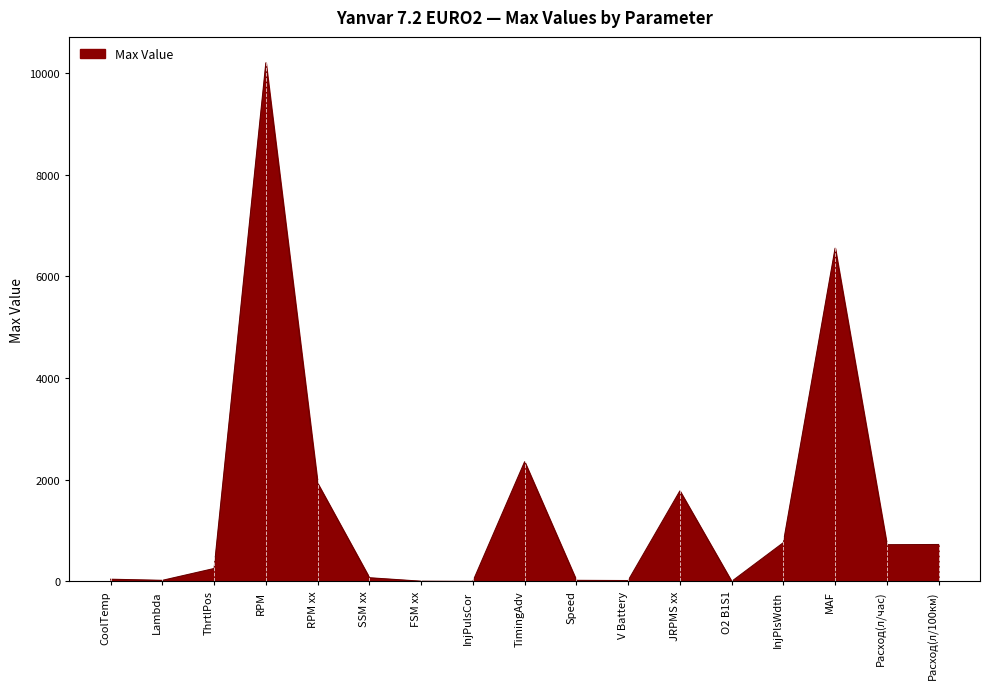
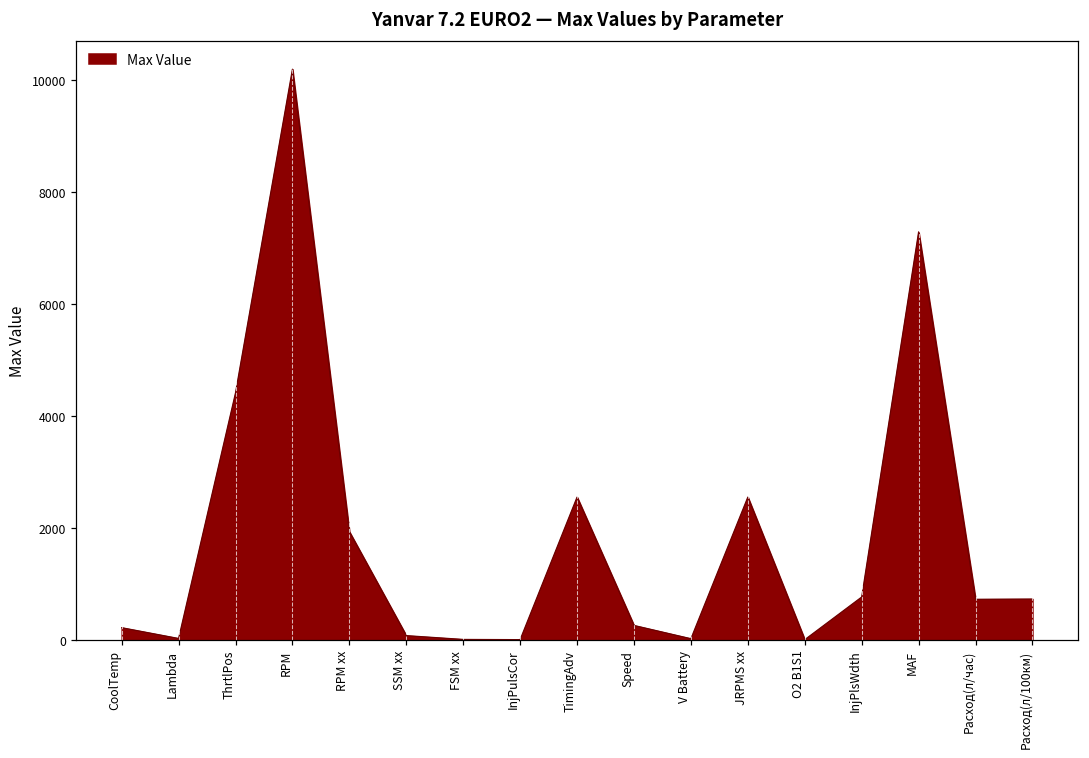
CoolTemp: 0 -> 200
ThrtlPos: 300 -> 4400
TimingAdv: 2400 -> 2600
Speed: 0 -> 300
JRPMS xx: 1800 -> 2600
MAF: 6600 -> 7300
